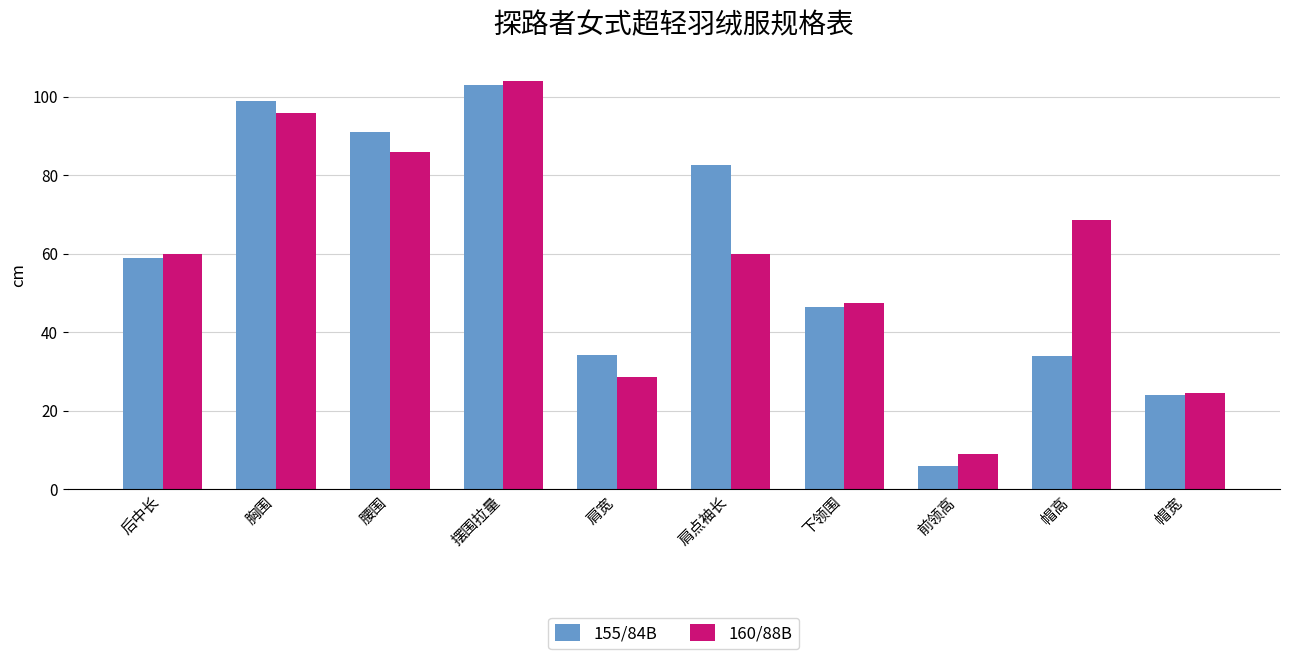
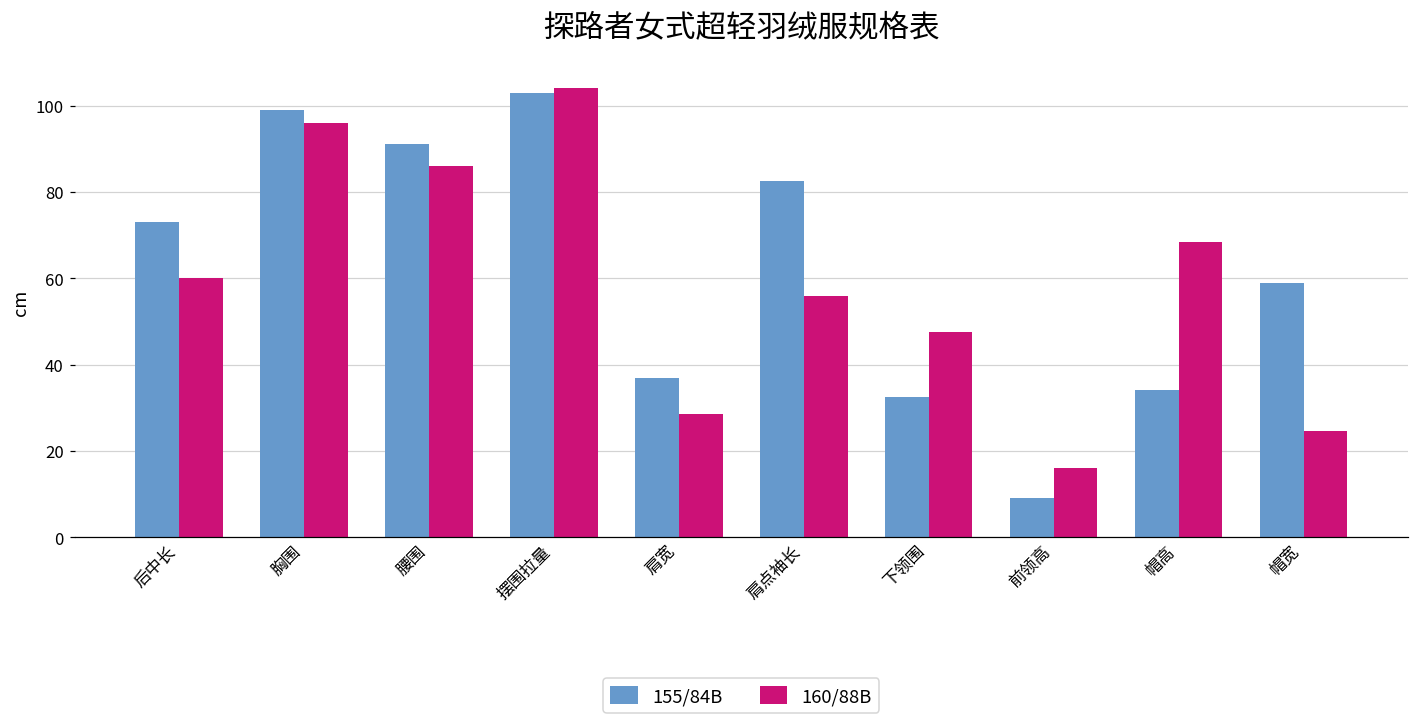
155/84B, 后中长: 59 -> 73
155/84B, 肩宽: 34 -> 37
160/88B, 肩点袖长: 60 -> 56
155/84B, 下领围: 47 -> 33
155/84B, 前领高: 6 -> 9
160/88B, 前领高: 9 -> 16
155/84B, 帽宽: 24 -> 59
